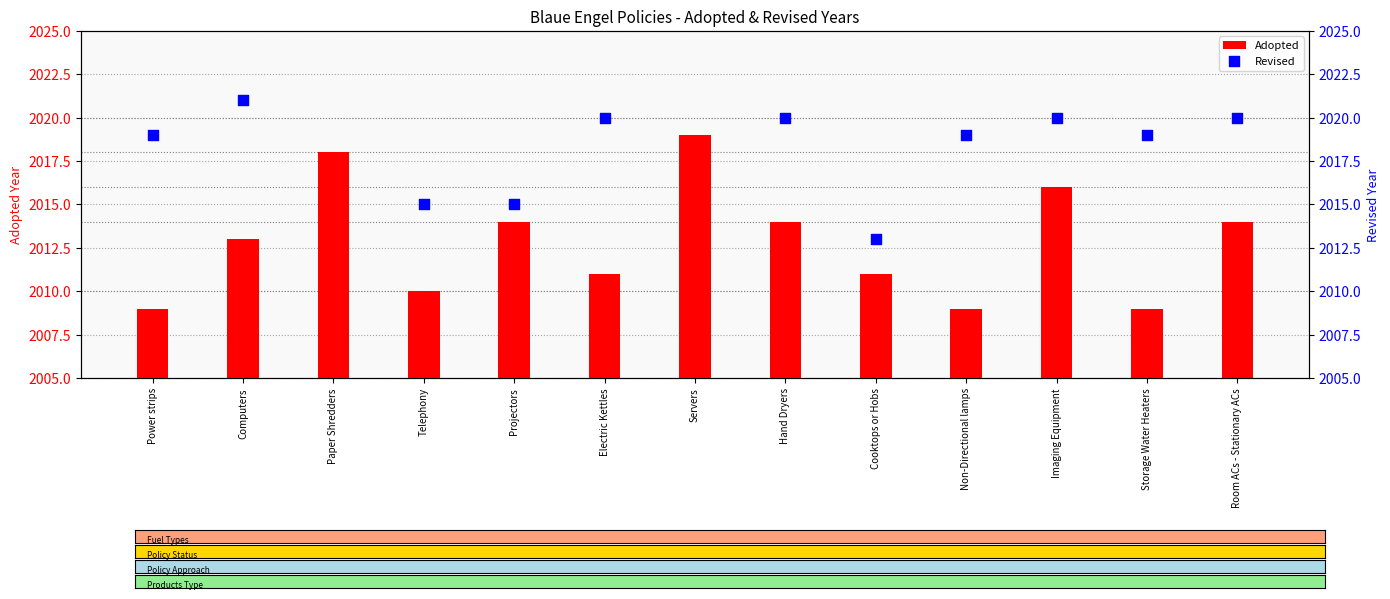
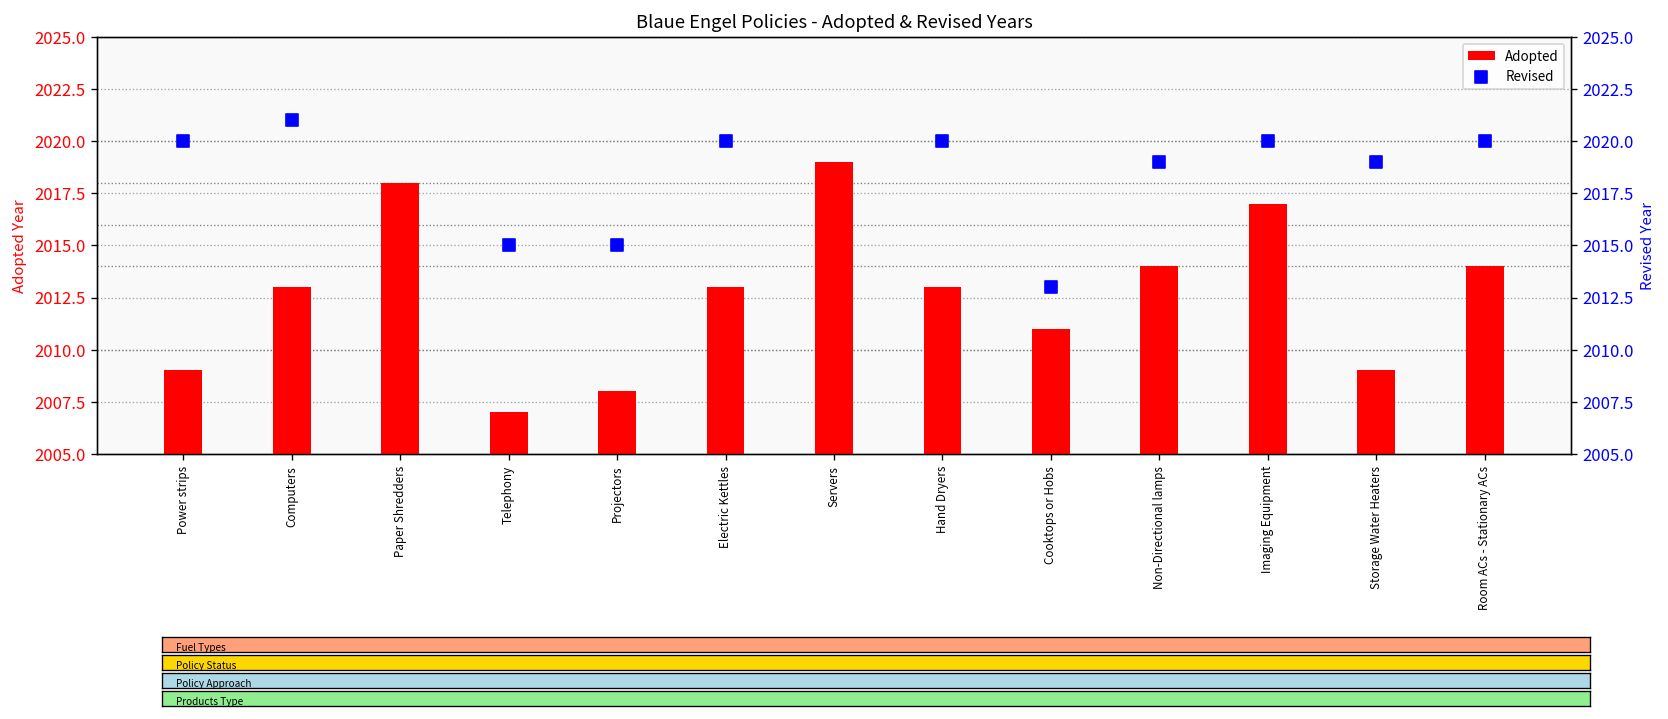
Adopted, Telephony: 2010 -> 2007
Adopted, Projectors: 2014 -> 2008
Adopted, Electric Kettles: 2011 -> 2013
Adopted, Hand Dryers: 2014 -> 2013
Adopted, Non-Directional lamps: 2009 -> 2014
Adopted, Imaging Equipment: 2016 -> 2017
Revised, Power strips: 2019 -> 2020
